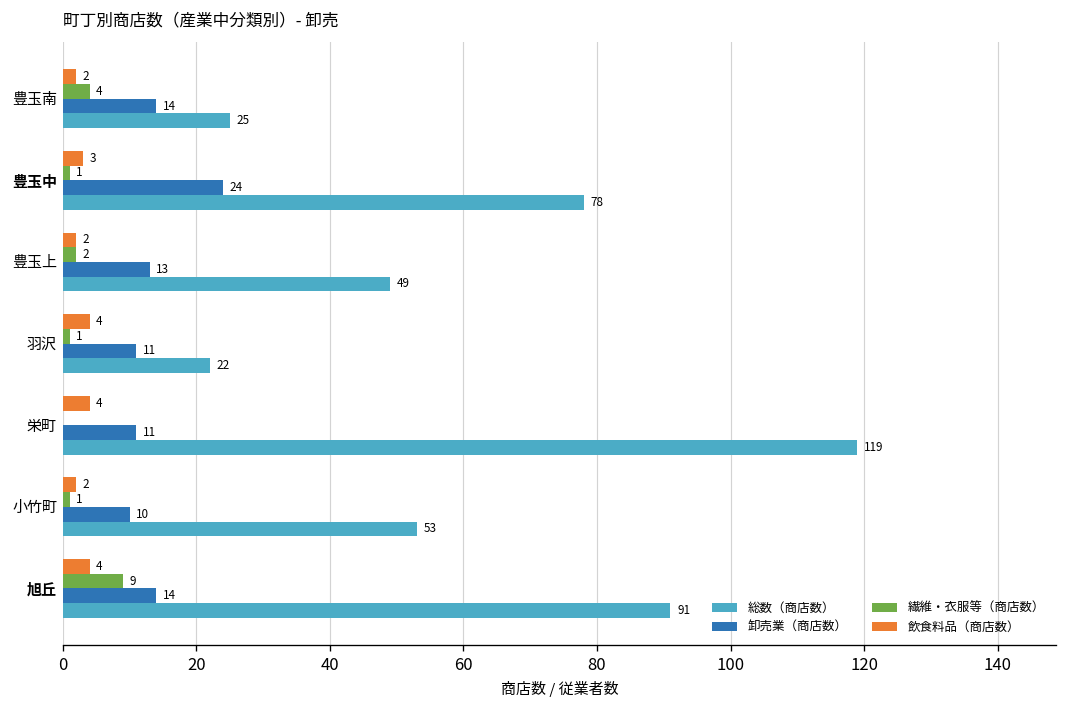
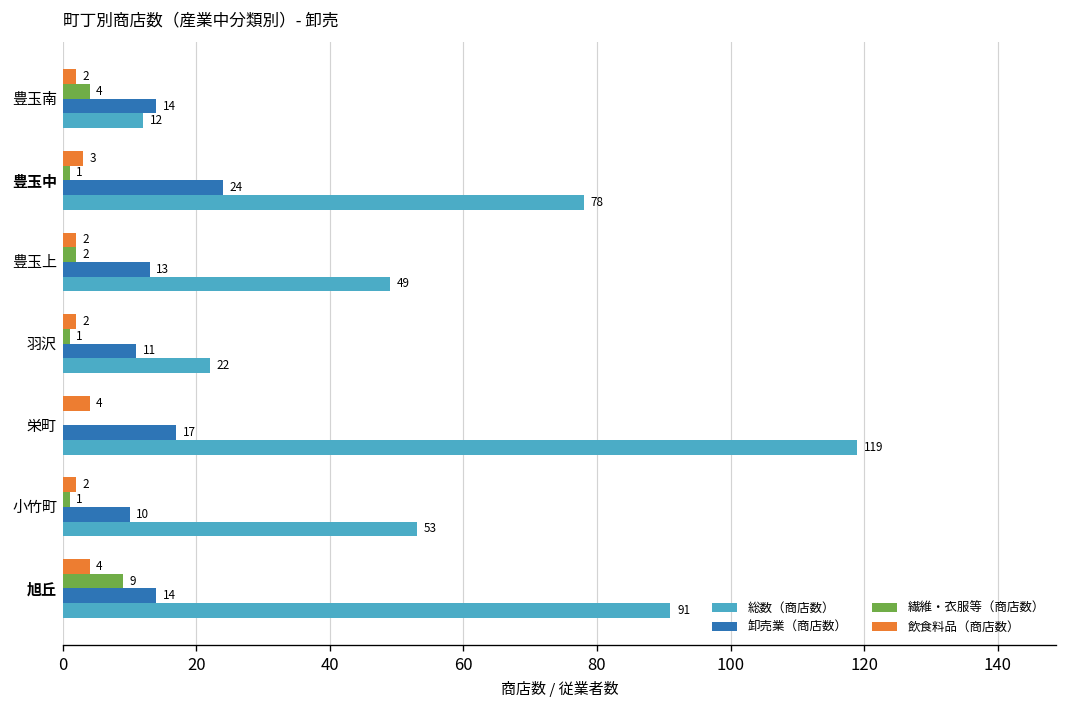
総数（商店数）, 豊玉南: 25 -> 12
飲食料品（商店数）, 羽沢: 4 -> 2
卸売業（商店数）, 栄町: 11 -> 17
